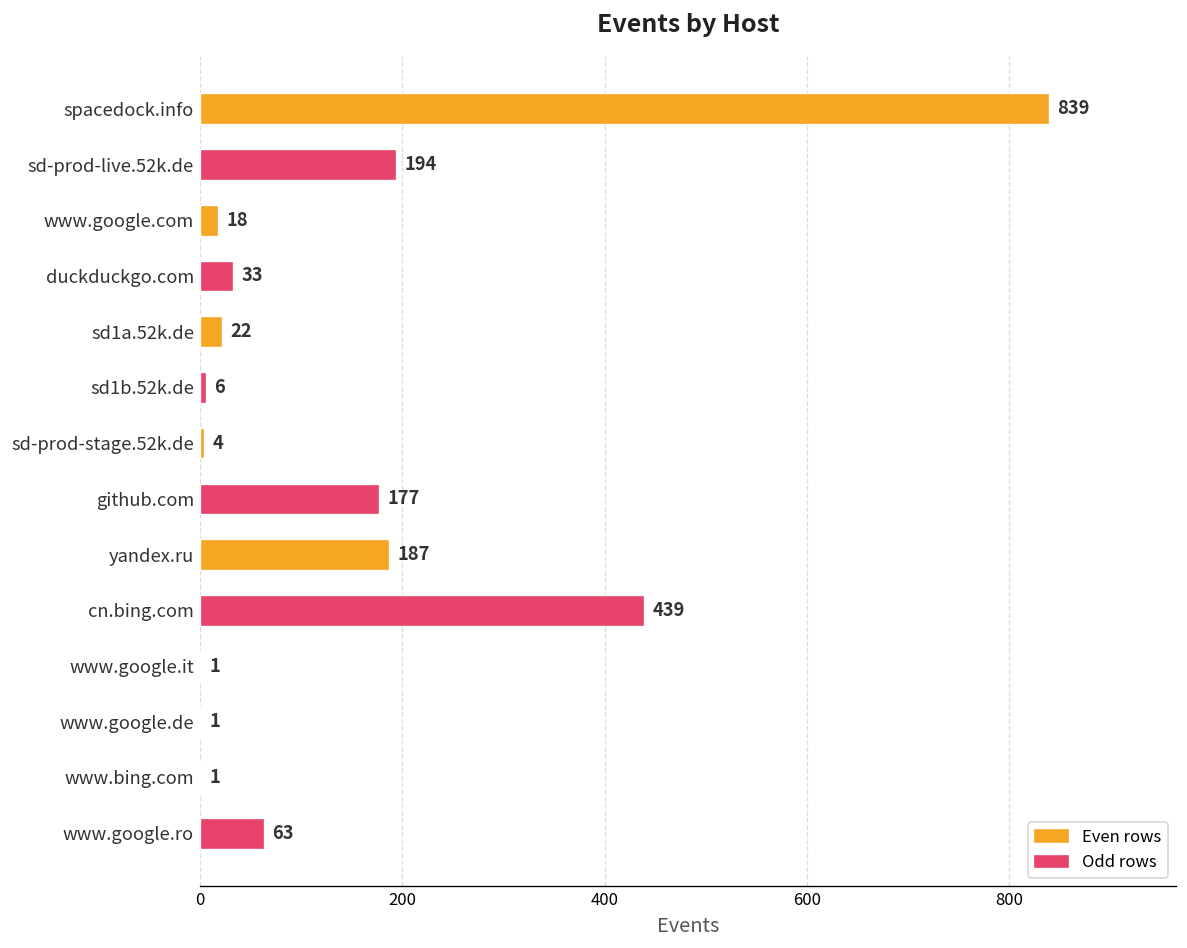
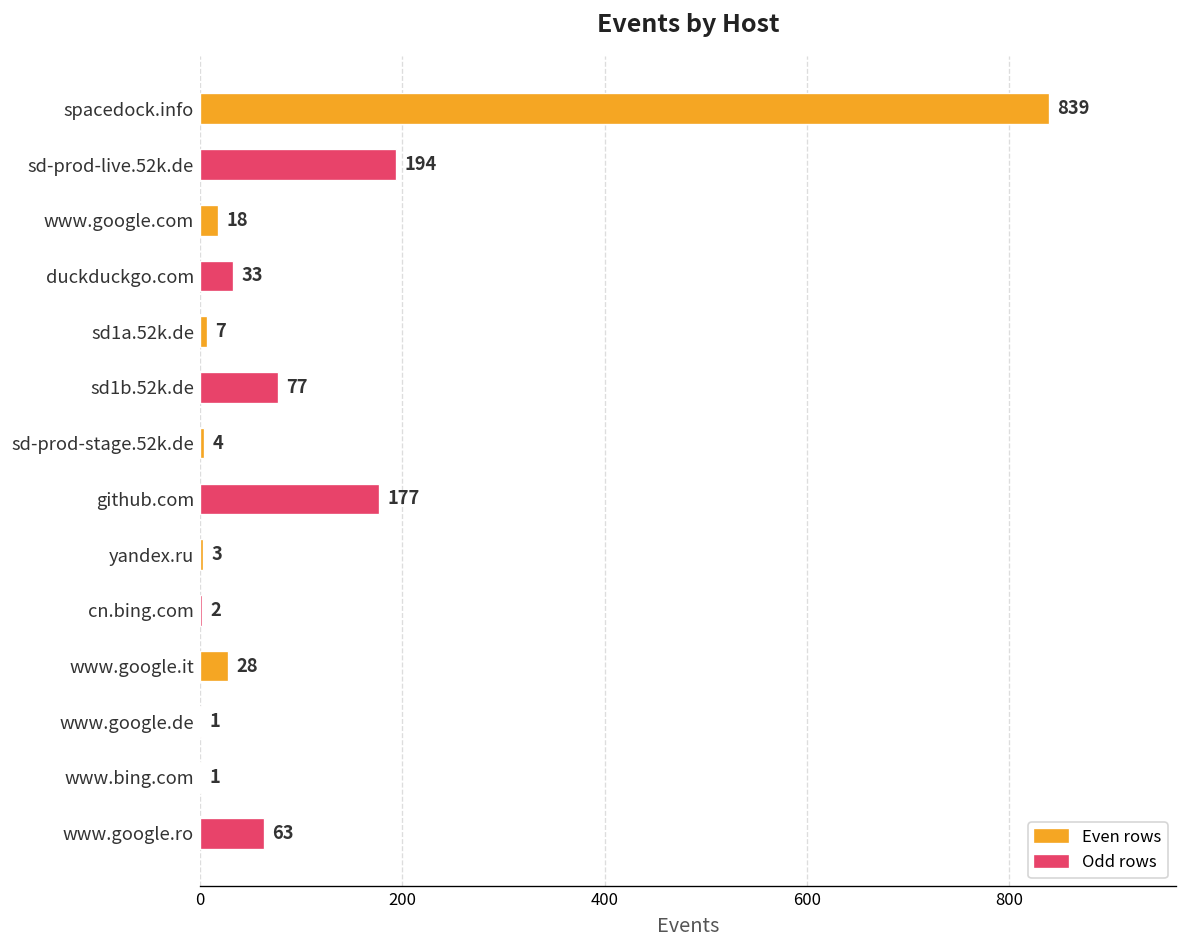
sd1a.52k.de: 22 -> 7
sd1b.52k.de: 6 -> 77
yandex.ru: 187 -> 3
cn.bing.com: 439 -> 2
www.google.it: 1 -> 28
